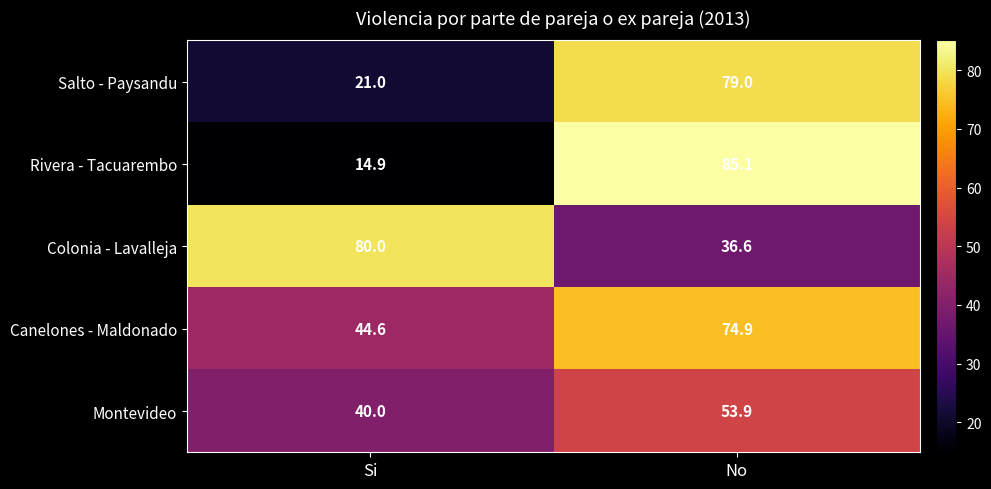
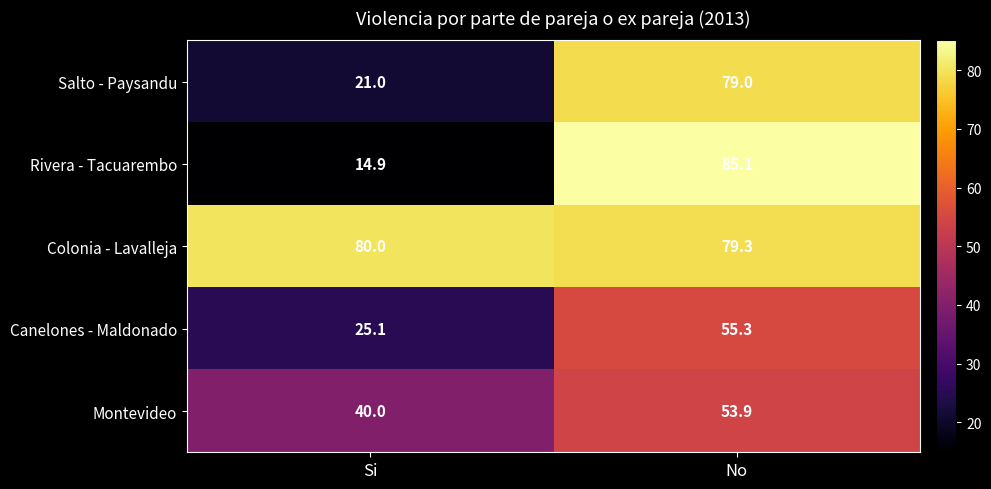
Colonia - Lavalleja, No: 36.6 -> 79.3
Canelones - Maldonado, Si: 44.6 -> 25.1
Canelones - Maldonado, No: 74.9 -> 55.3
